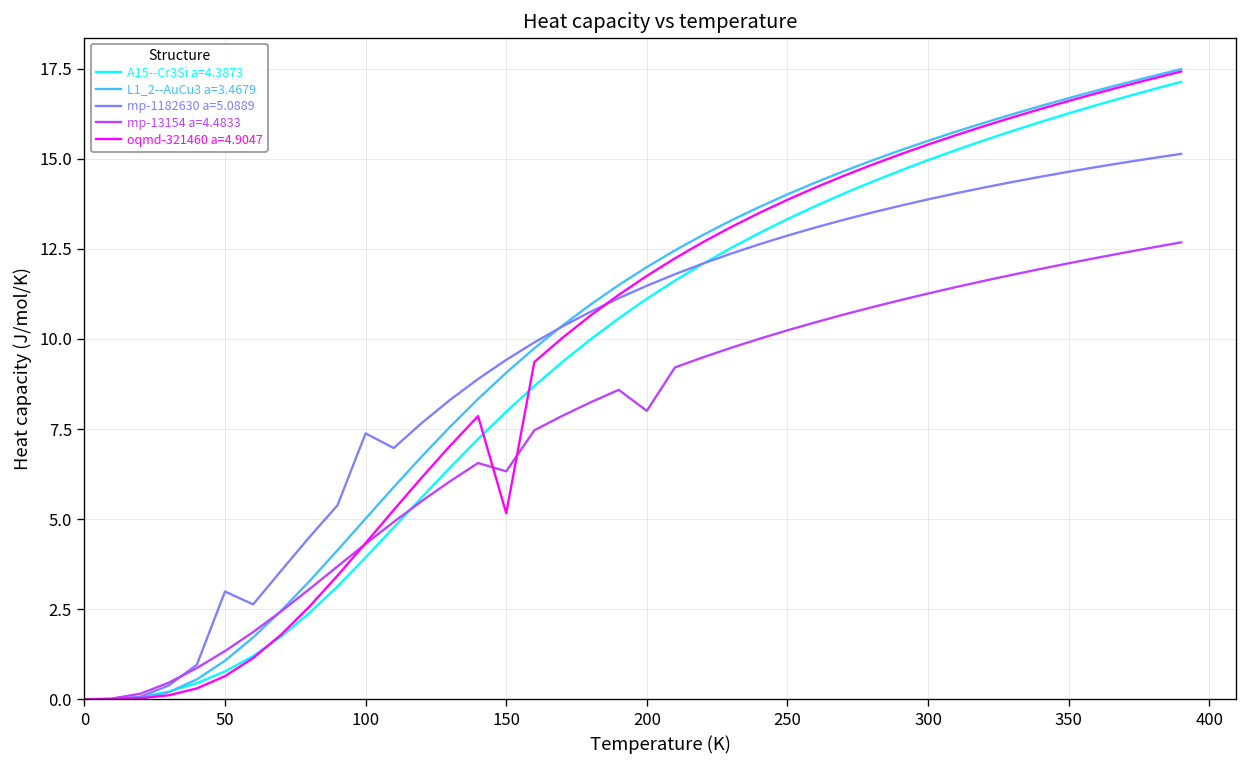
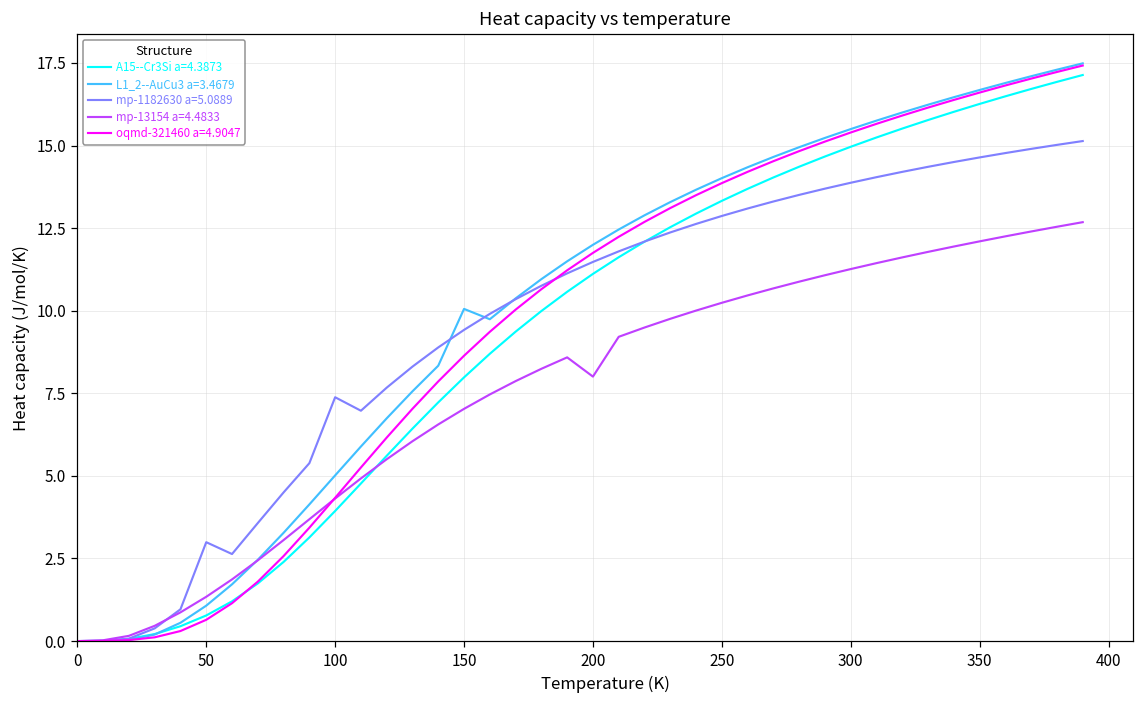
L1_2--AuCu3 a=3.4679, 150: 9.1 -> 10.1
mp-13154 a=4.4833, 150: 6.3 -> 7.0
oqmd-321460 a=4.9047, 150: 5.2 -> 8.6
